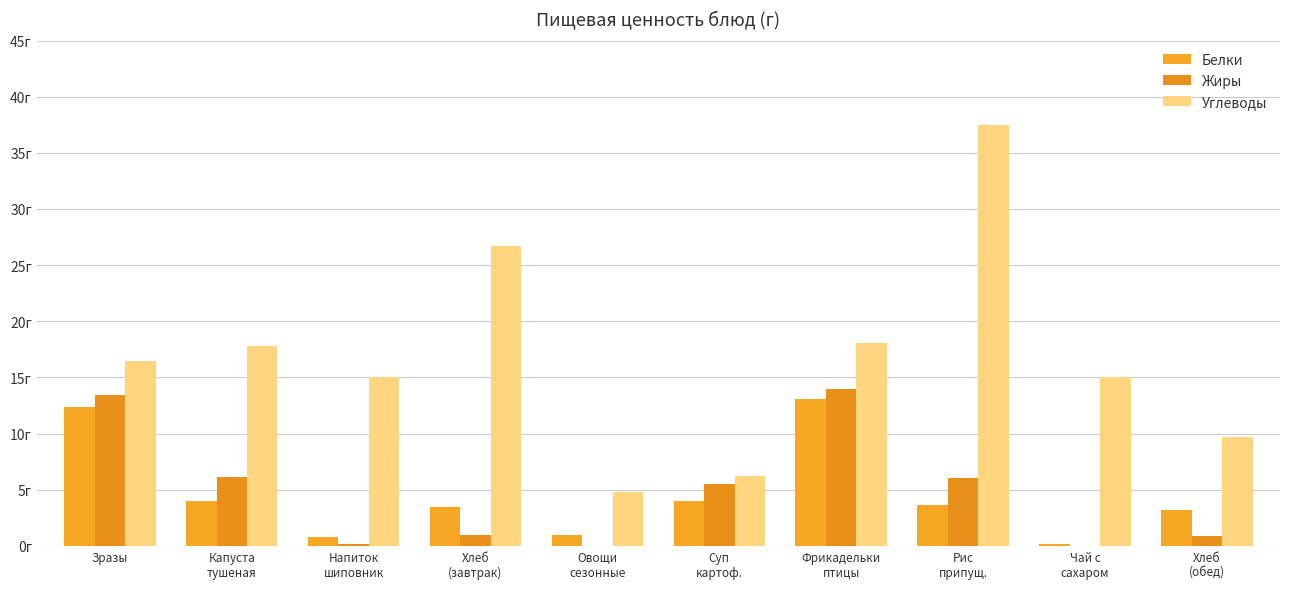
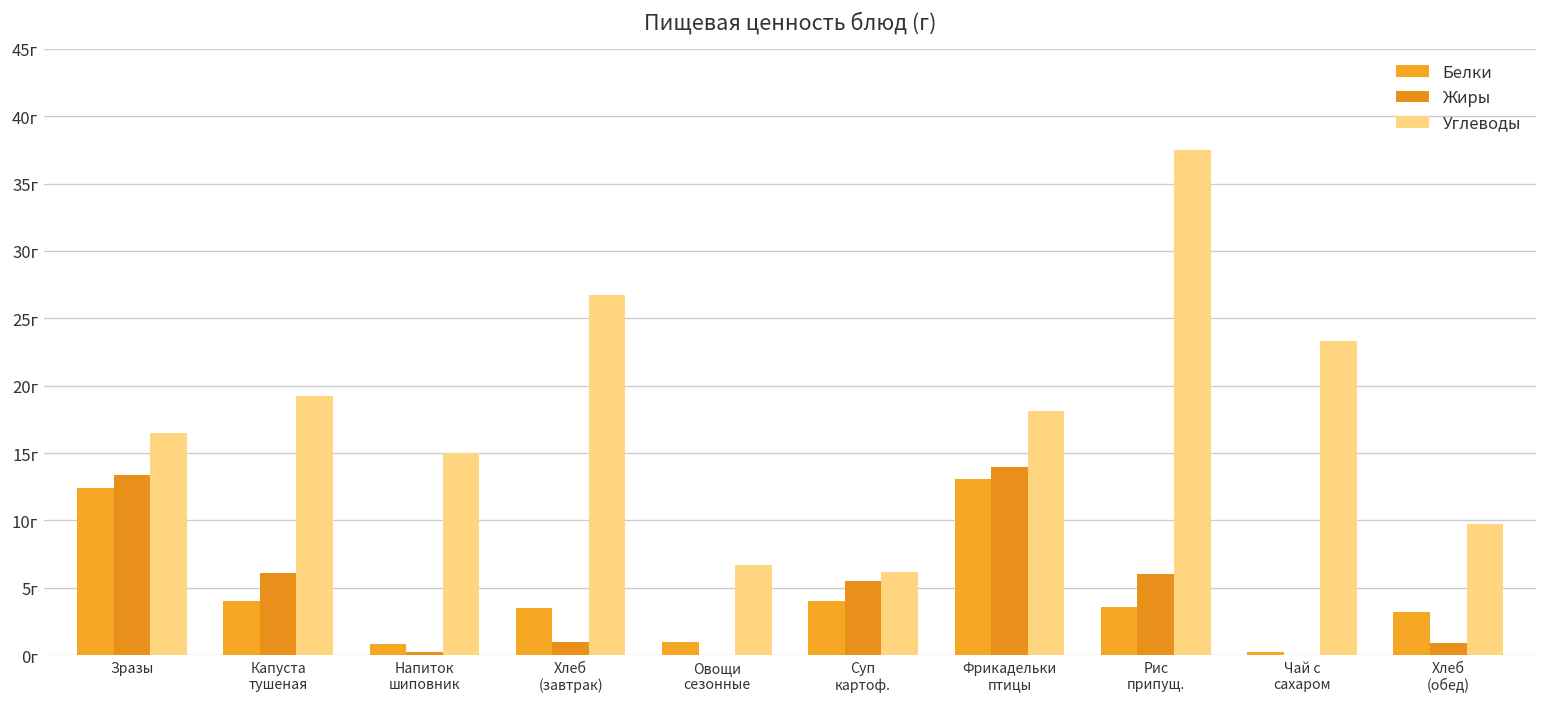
Углеводы, Капуста тушеная: 17.8г -> 19.2г
Углеводы, Овощи сезонные: 4.8г -> 6.7г
Углеводы, Чай с сахаром: 15.0г -> 23.3г
